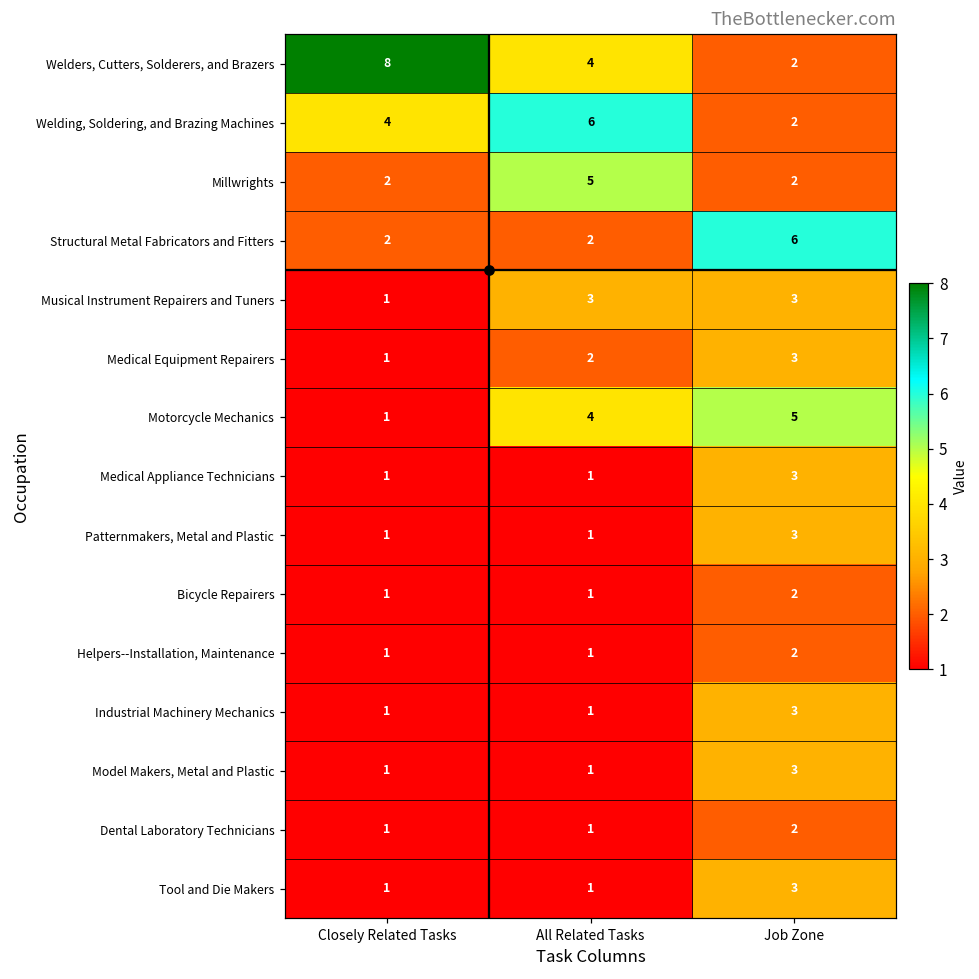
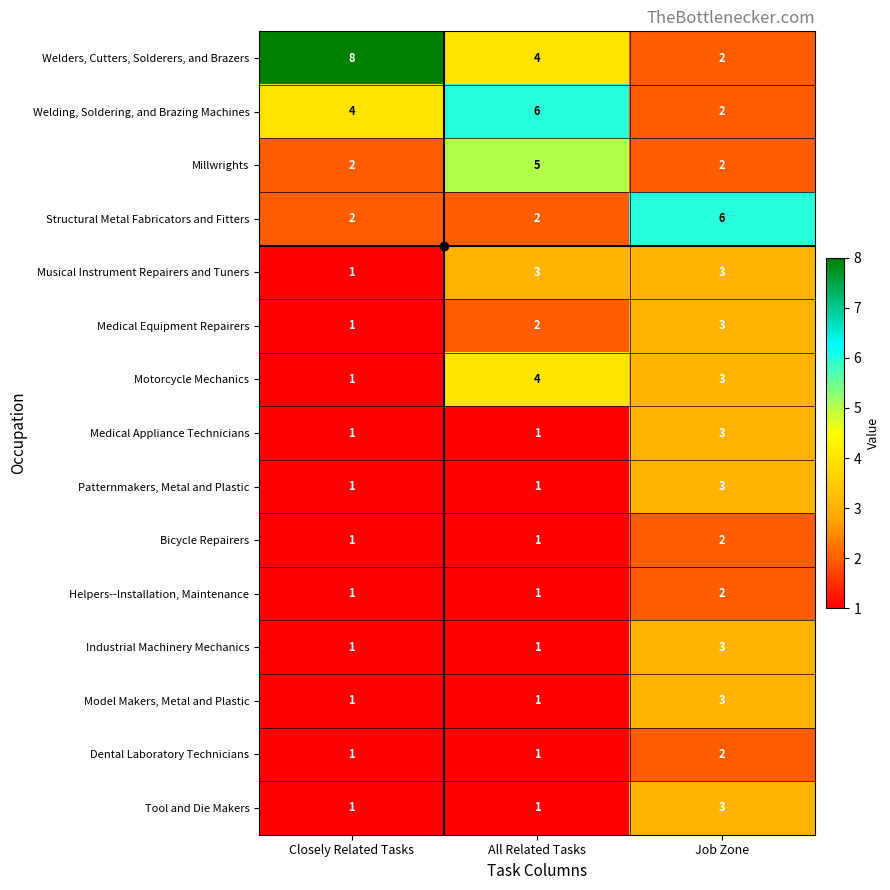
Motorcycle Mechanics, Job Zone: 5 -> 3
